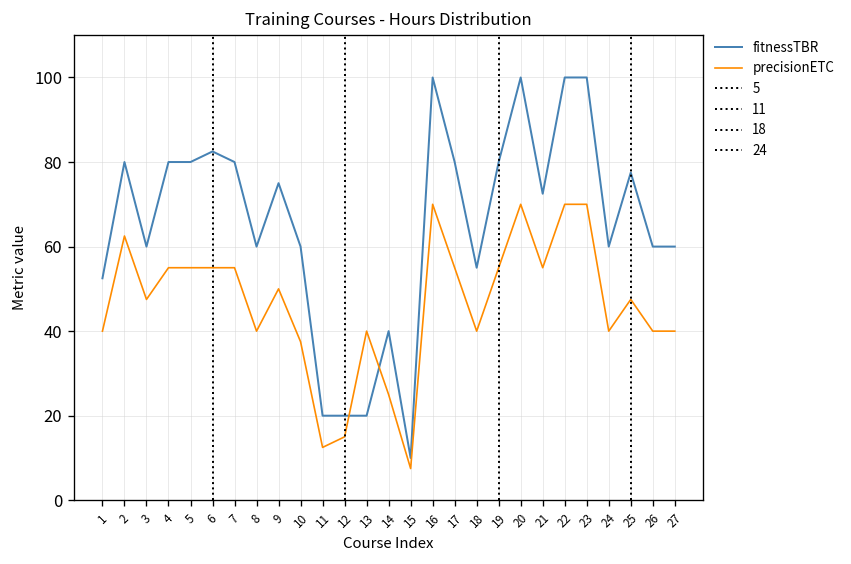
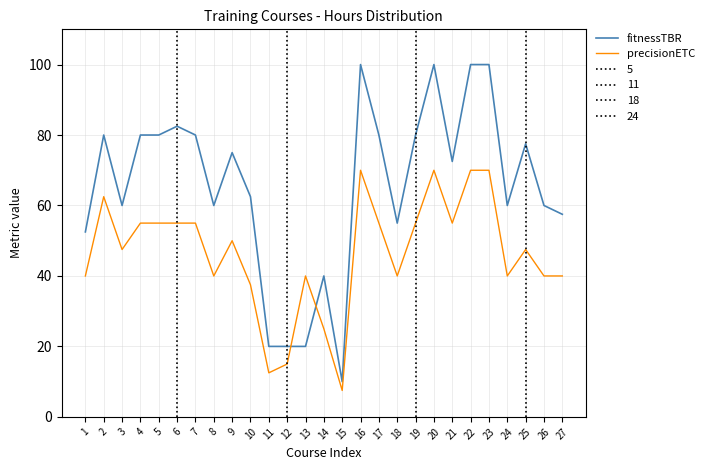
fitnessTBR, 10: 60 -> 63
fitnessTBR, 27: 60 -> 57
